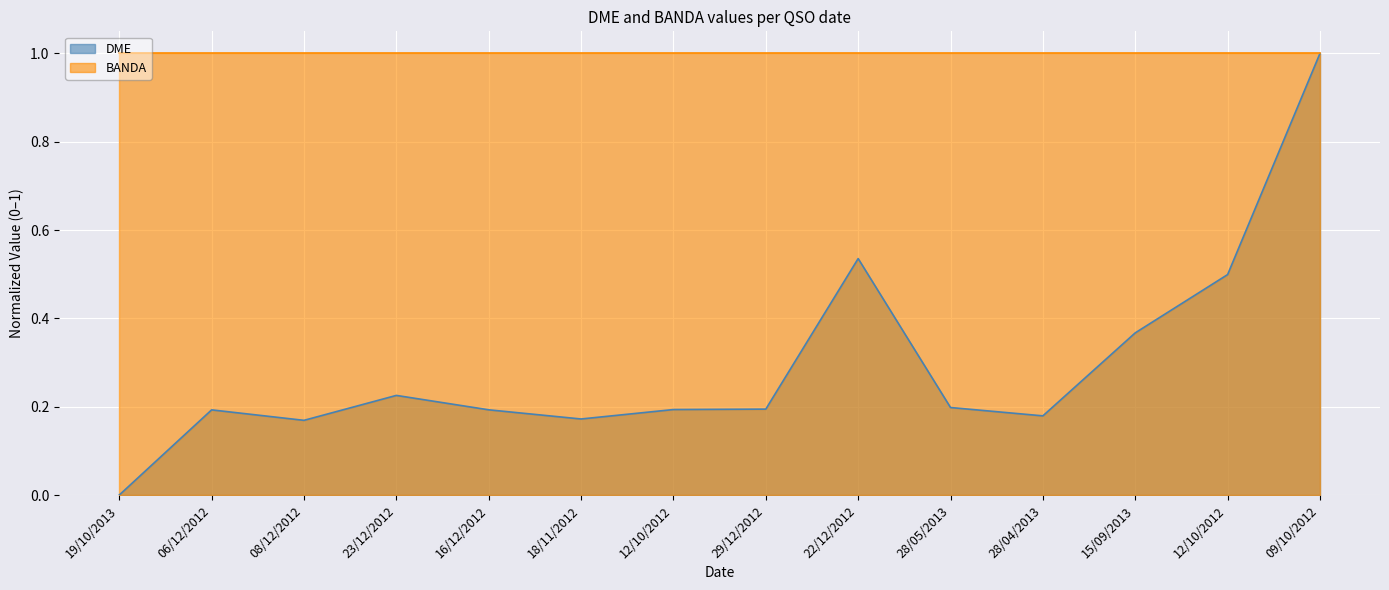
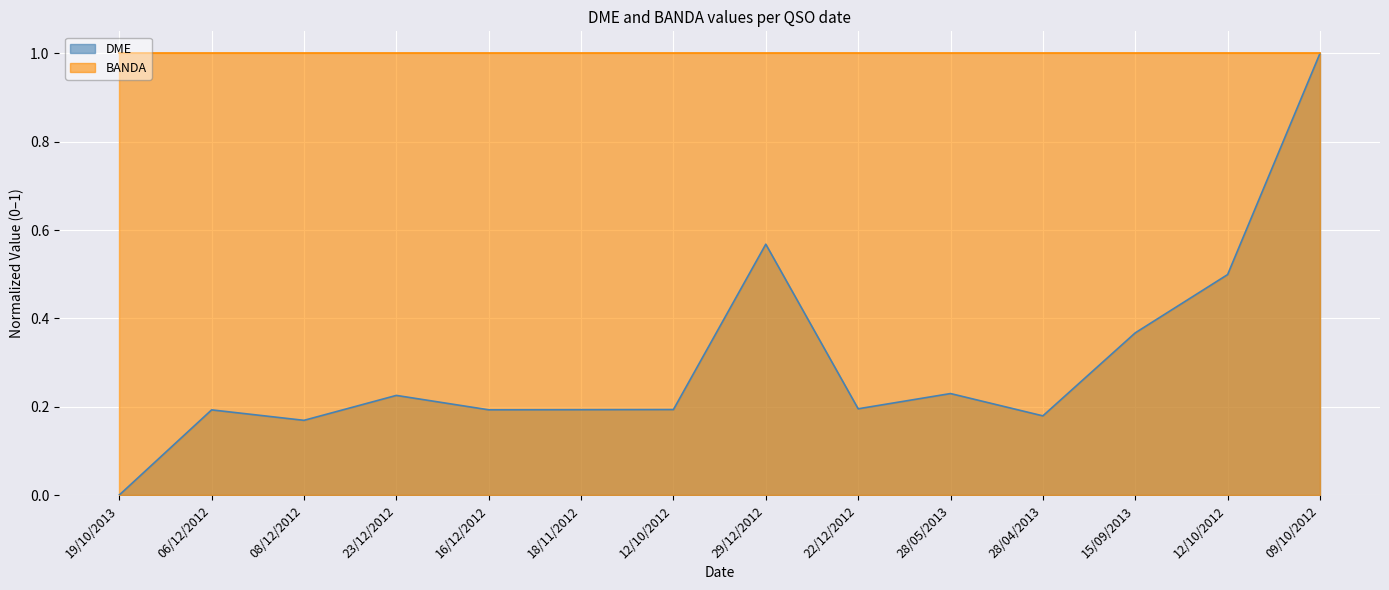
DME, 18/11/2012: 0.17 -> 0.19
DME, 29/12/2012: 0.19 -> 0.57
DME, 22/12/2012: 0.54 -> 0.20
DME, 28/05/2013: 0.20 -> 0.23
